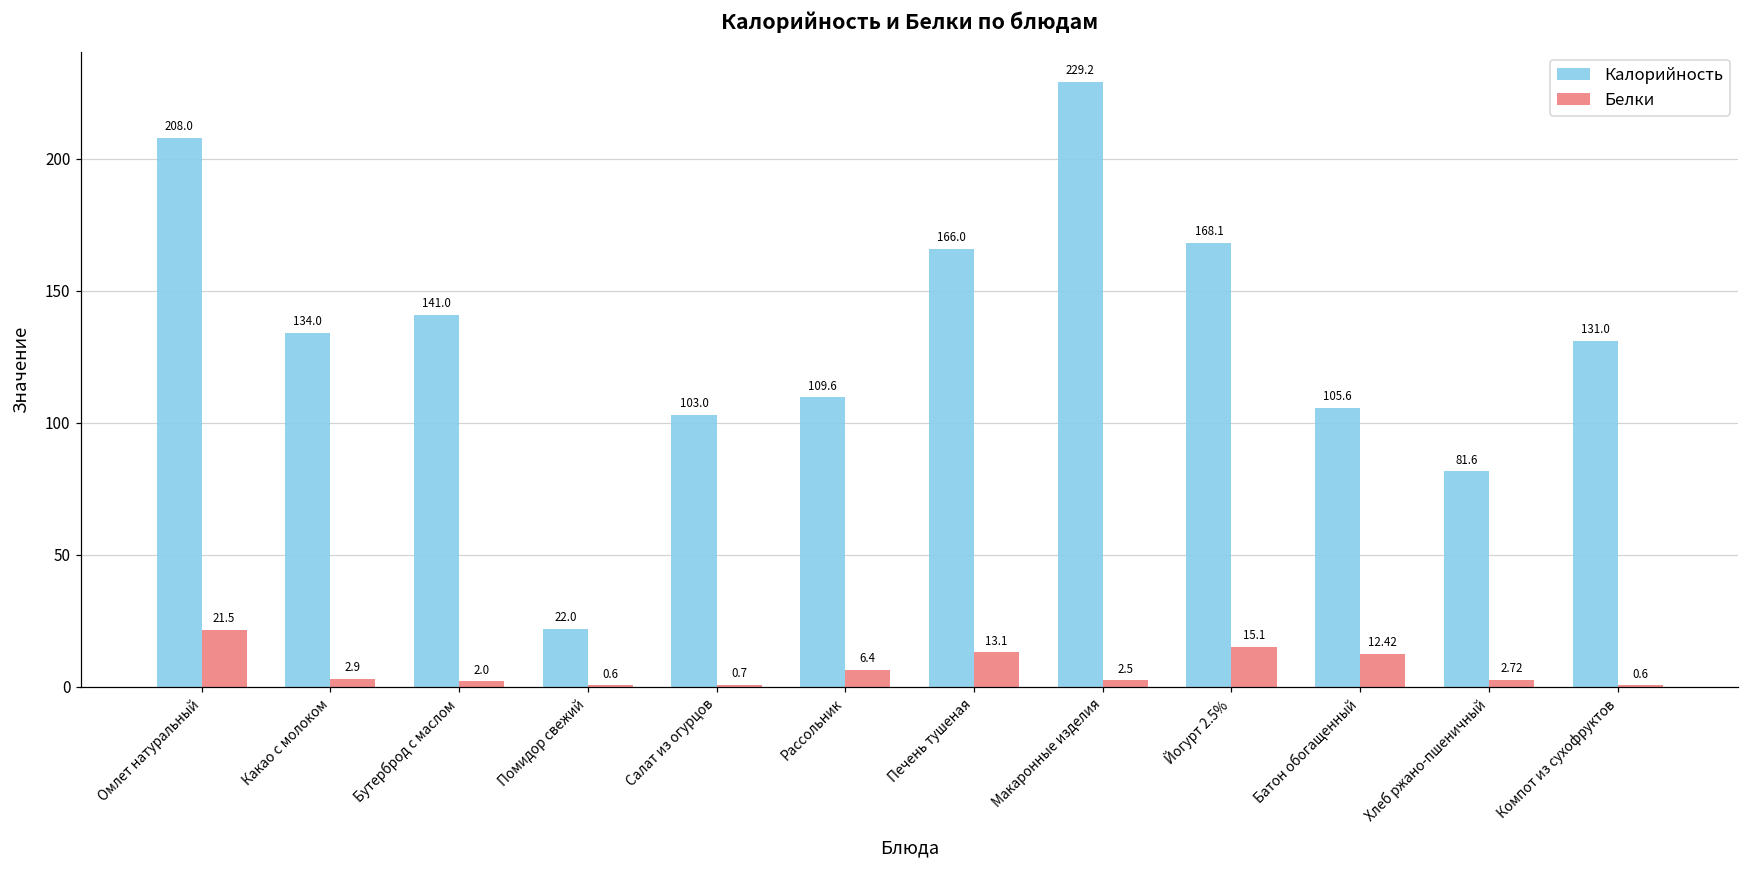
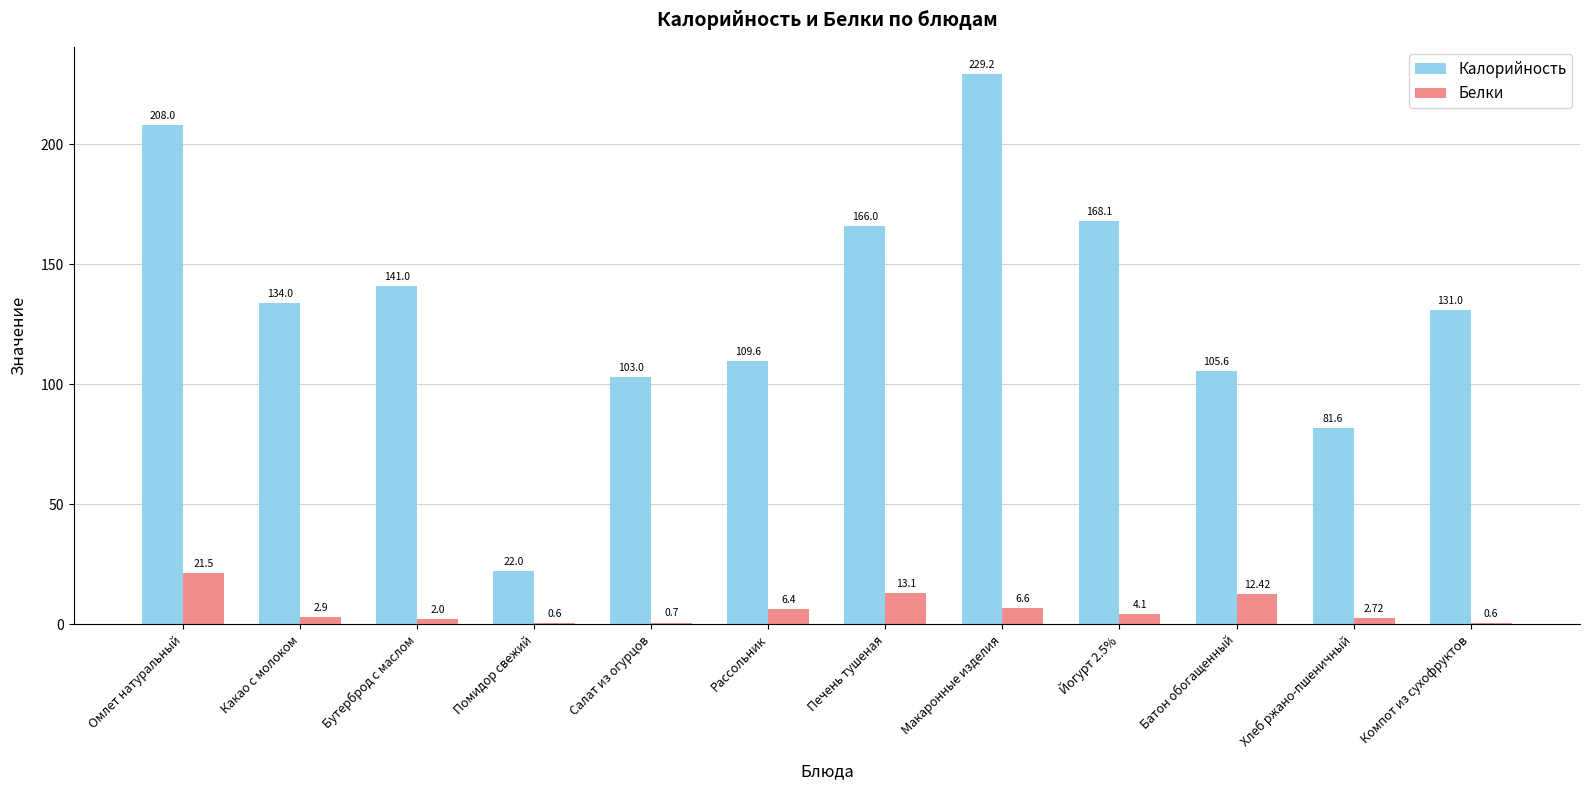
Белки, Макаронные изделия: 2.5 -> 6.6
Белки, Йогурт 2.5%: 15.1 -> 4.1
